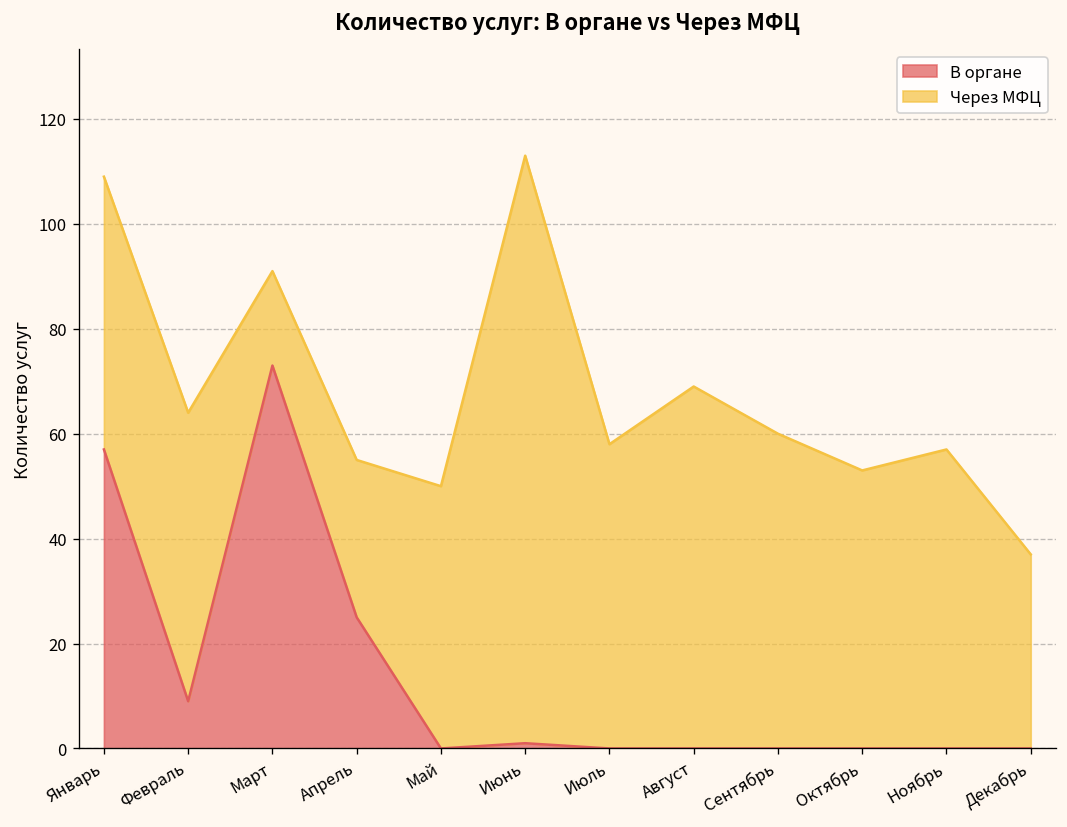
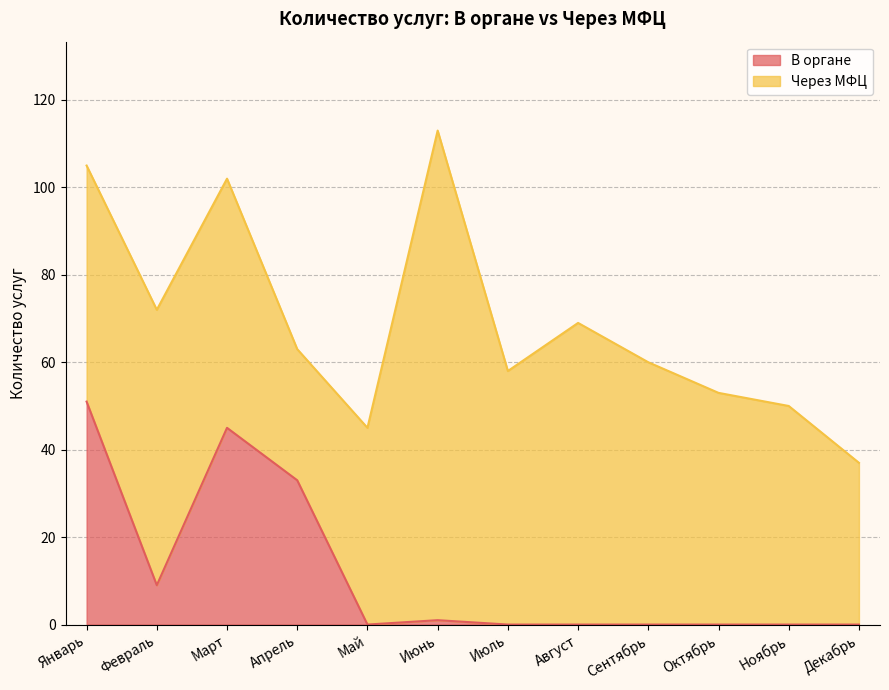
В органе, Январь: 57 -> 51
Через МФЦ, Январь: 52 -> 54
Через МФЦ, Февраль: 55 -> 63
В органе, Март: 73 -> 45
Через МФЦ, Март: 18 -> 57
В органе, Апрель: 25 -> 33
Через МФЦ, Май: 50 -> 45
Через МФЦ, Ноябрь: 57 -> 50
